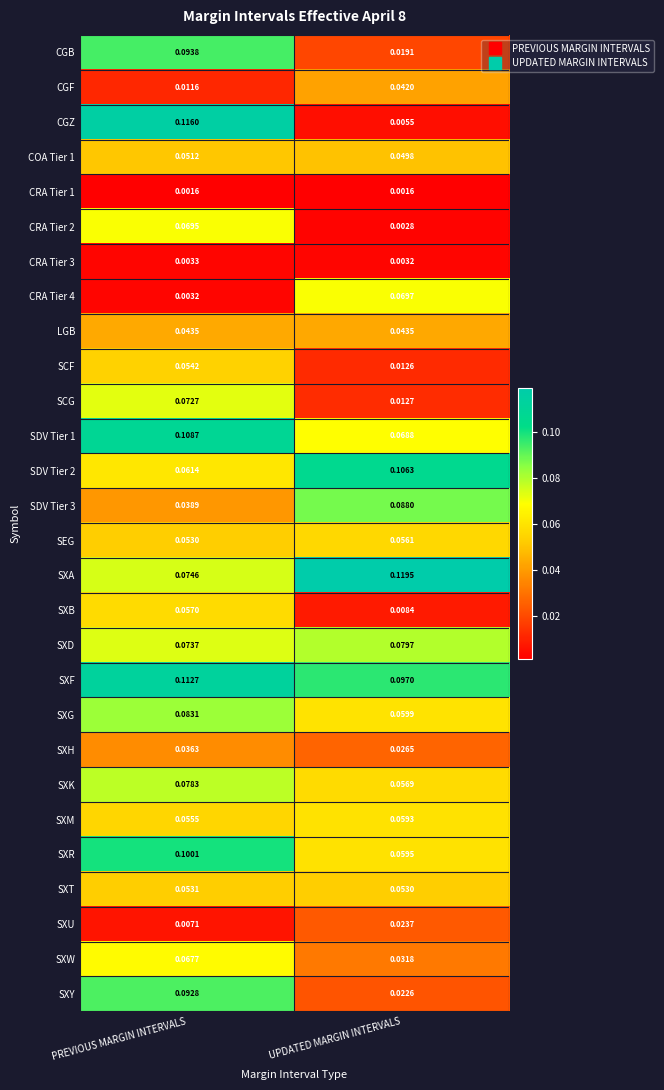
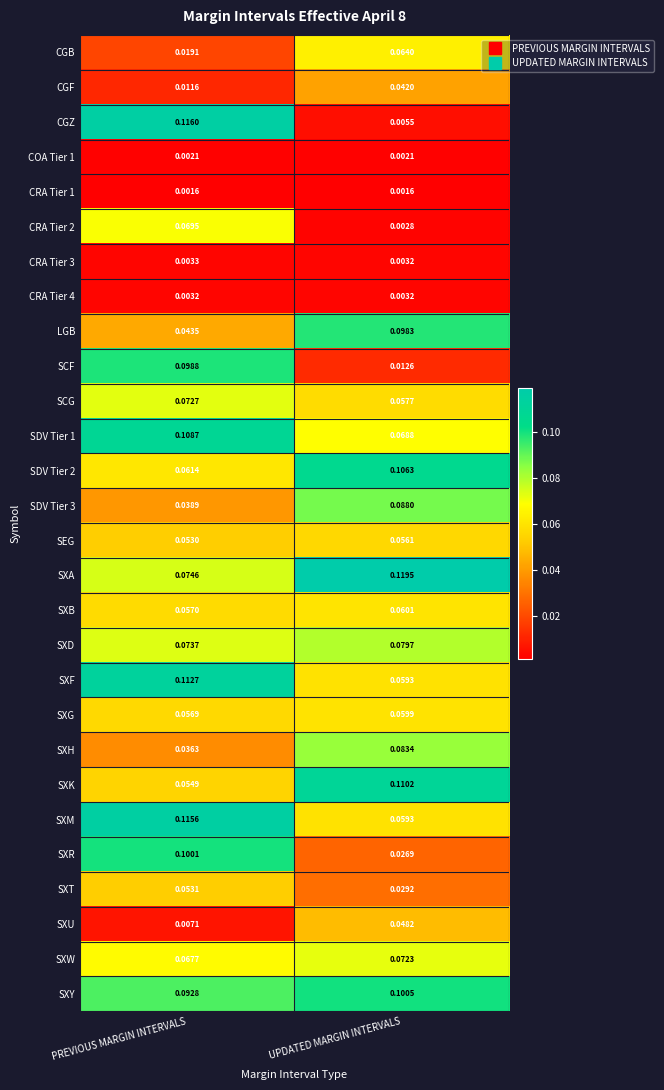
CGB, PREVIOUS MARGIN INTERVALS: 0.0938 -> 0.0191
CGB, UPDATED MARGIN INTERVALS: 0.0191 -> 0.0640
COA Tier 1, PREVIOUS MARGIN INTERVALS: 0.0512 -> 0.0021
COA Tier 1, UPDATED MARGIN INTERVALS: 0.0498 -> 0.0021
CRA Tier 4, UPDATED MARGIN INTERVALS: 0.0697 -> 0.0032
LGB, UPDATED MARGIN INTERVALS: 0.0435 -> 0.0983
SCF, PREVIOUS MARGIN INTERVALS: 0.0542 -> 0.0988
SCG, UPDATED MARGIN INTERVALS: 0.0127 -> 0.0577
SXB, UPDATED MARGIN INTERVALS: 0.0084 -> 0.0601
SXF, UPDATED MARGIN INTERVALS: 0.0970 -> 0.0593
SXG, PREVIOUS MARGIN INTERVALS: 0.0831 -> 0.0569
SXH, UPDATED MARGIN INTERVALS: 0.0265 -> 0.0834
SXK, PREVIOUS MARGIN INTERVALS: 0.0783 -> 0.0549
SXK, UPDATED MARGIN INTERVALS: 0.0569 -> 0.1102
SXM, PREVIOUS MARGIN INTERVALS: 0.0555 -> 0.1156
SXR, UPDATED MARGIN INTERVALS: 0.0595 -> 0.0269
SXT, UPDATED MARGIN INTERVALS: 0.0530 -> 0.0292
SXU, UPDATED MARGIN INTERVALS: 0.0237 -> 0.0482
SXW, UPDATED MARGIN INTERVALS: 0.0318 -> 0.0723
SXY, UPDATED MARGIN INTERVALS: 0.0226 -> 0.1005
